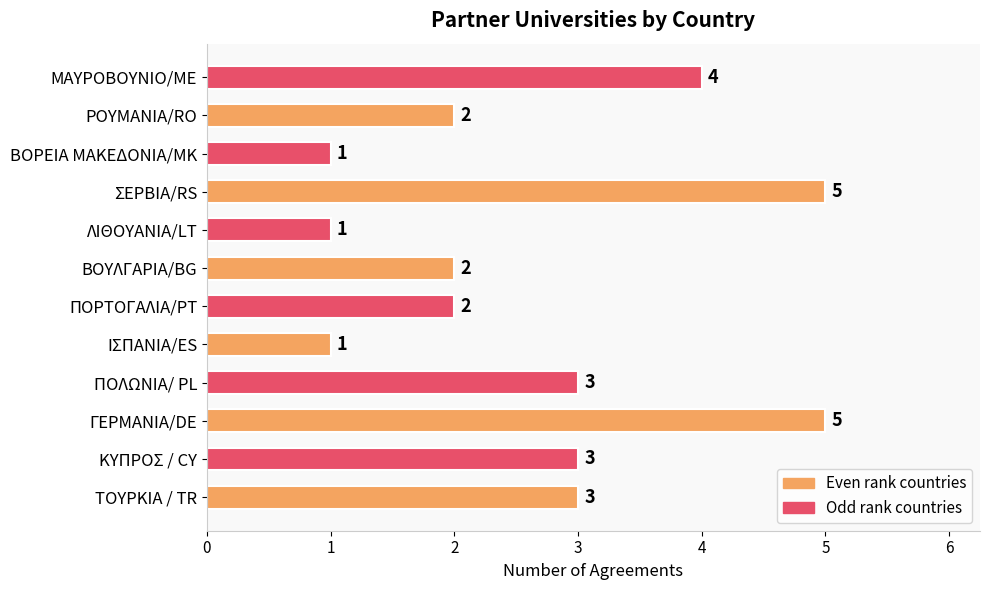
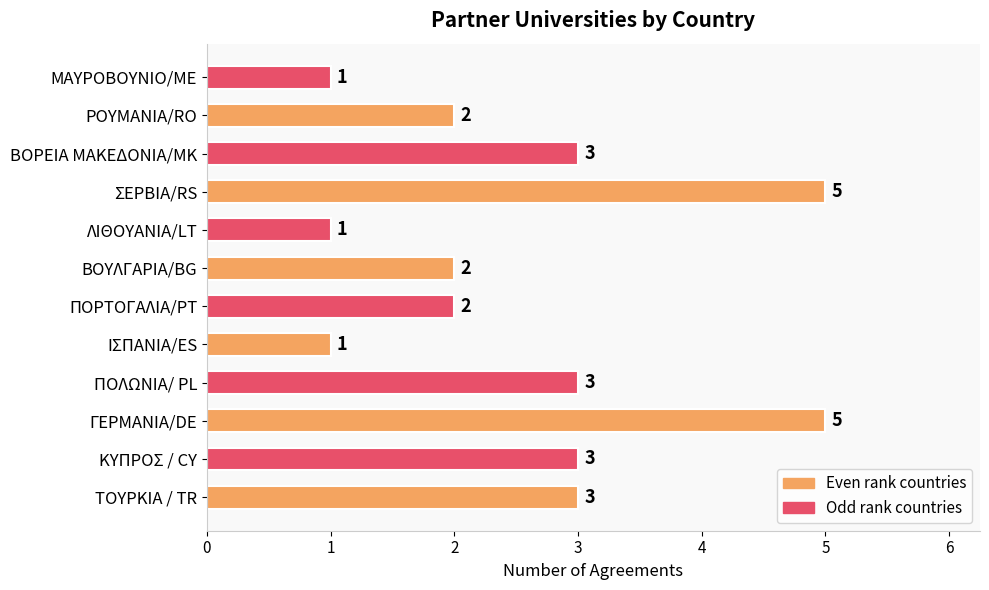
ΜΑΥΡΟΒΟΥΝΙΟ/ME: 4 -> 1
ΒΟΡΕΙΑ ΜΑΚΕΔΟΝΙA/MK: 1 -> 3
